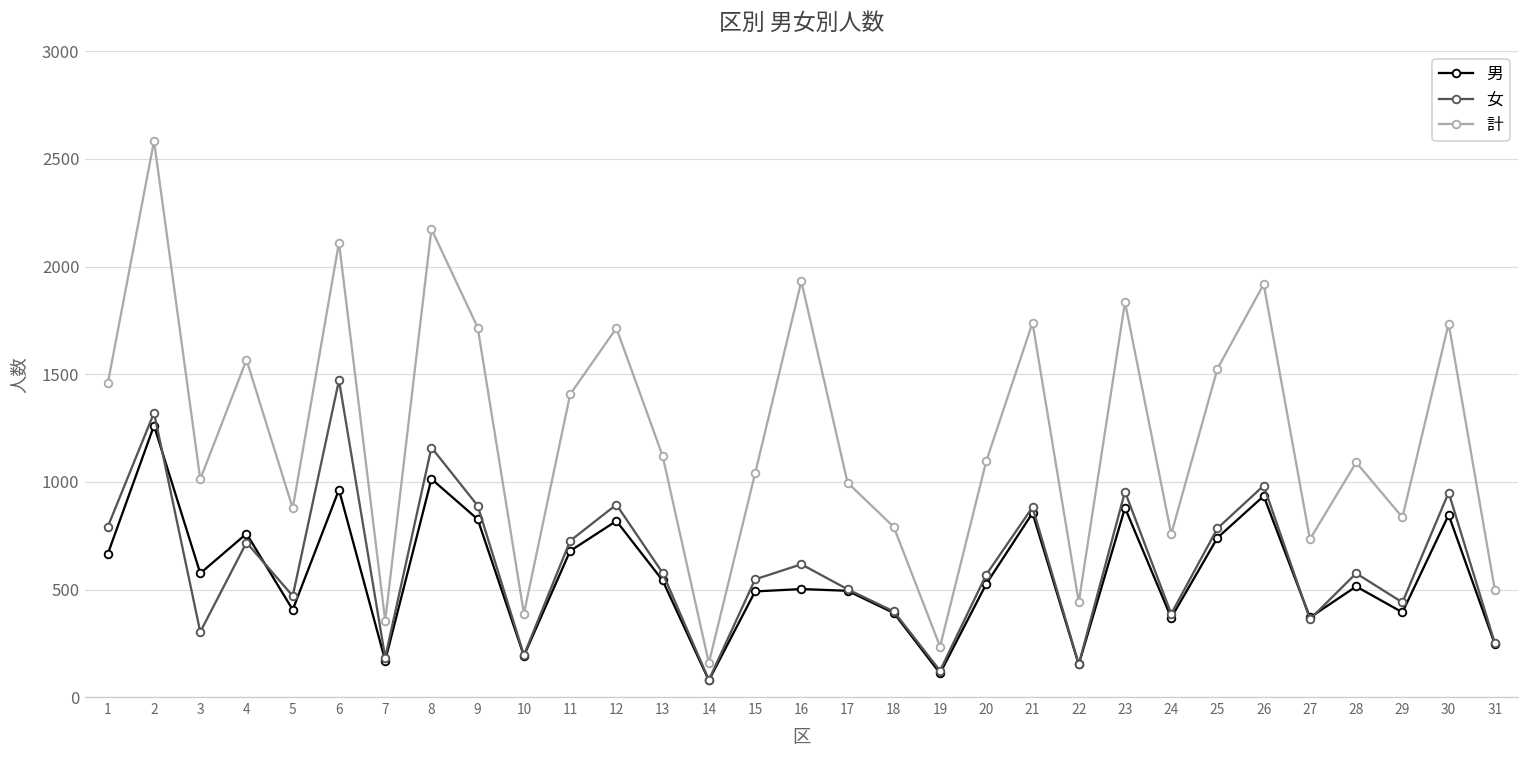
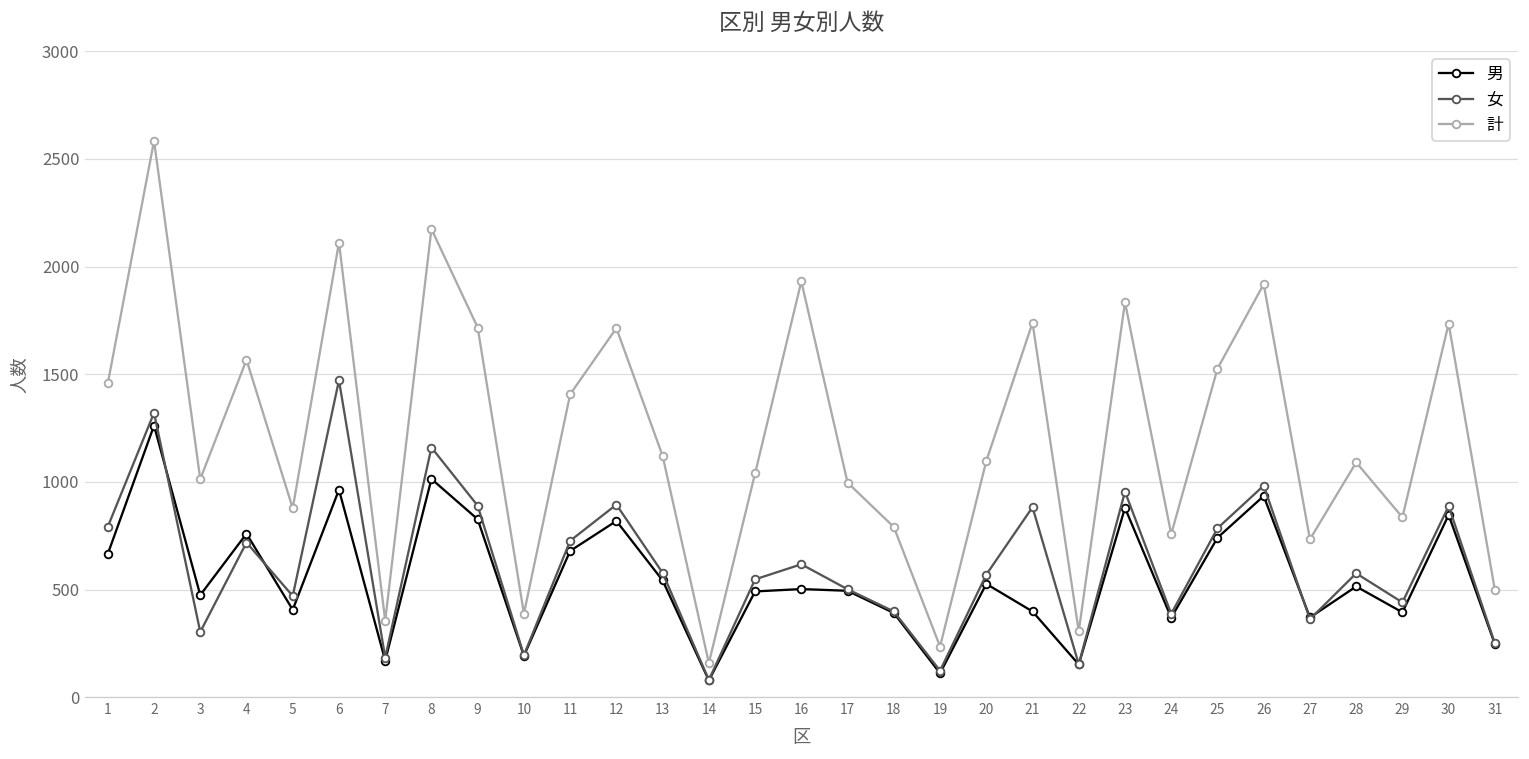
男, 3: 580 -> 480
男, 21: 860 -> 400
計, 22: 440 -> 310
女, 30: 950 -> 890
